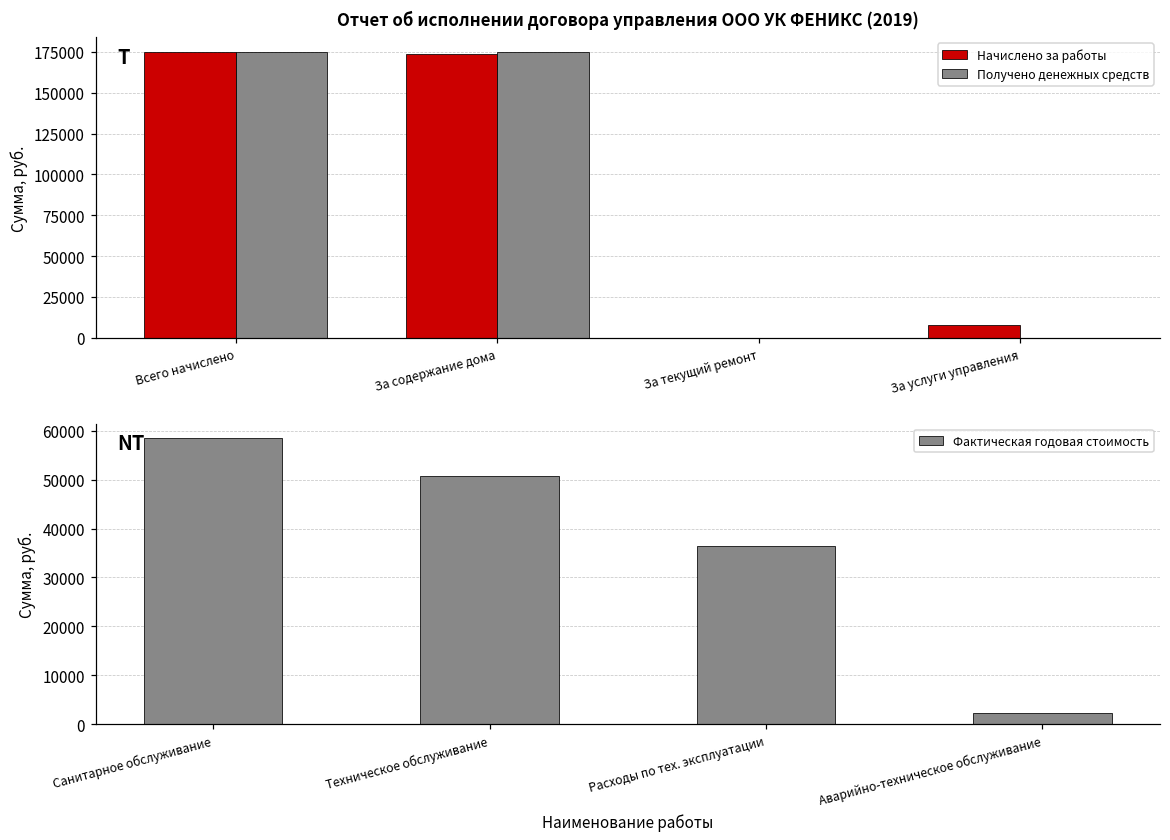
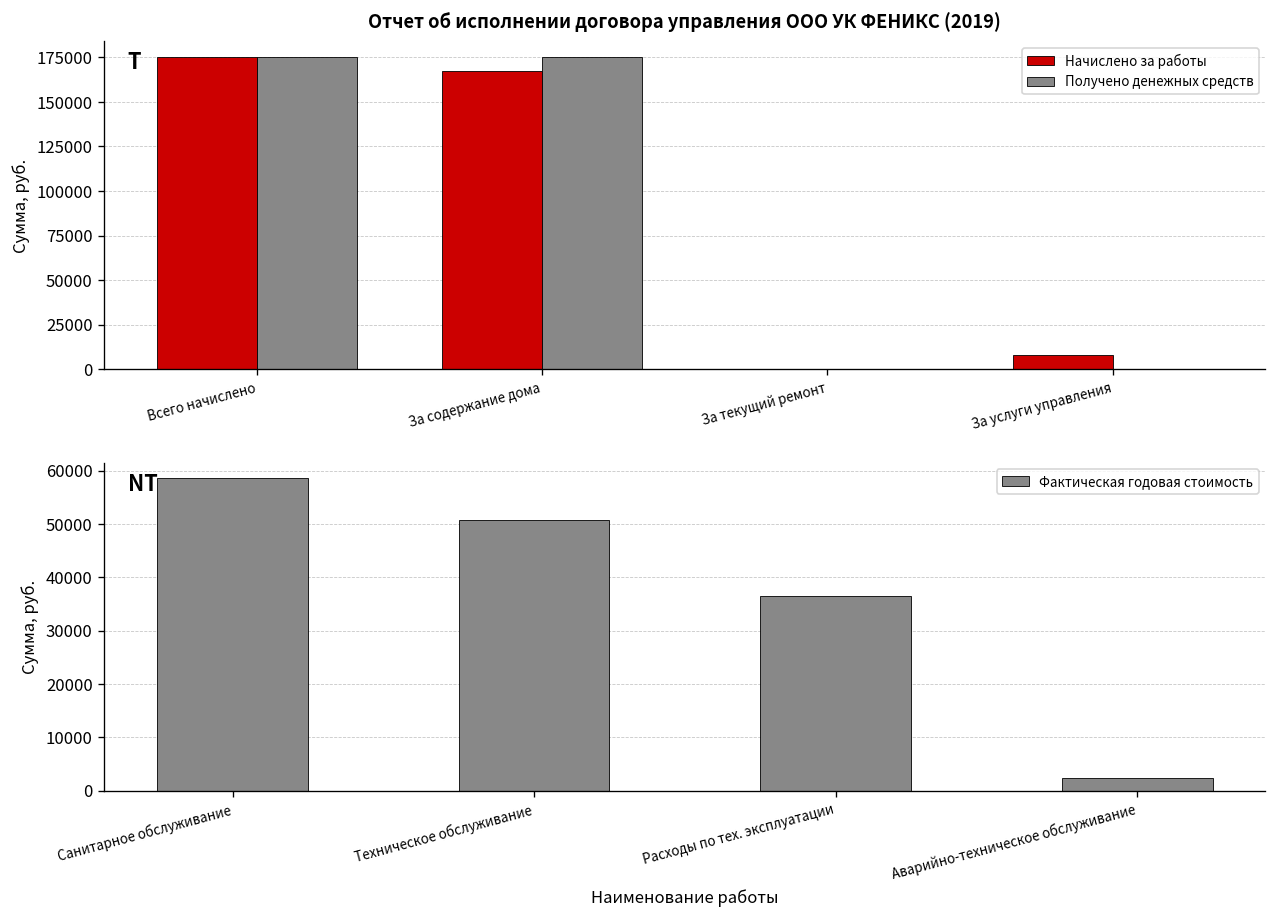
Отчет об исполнении договора управления ООО УК ФЕНИКС (2019), Начислено за работы, За содержание дома: 174000 -> 167000
